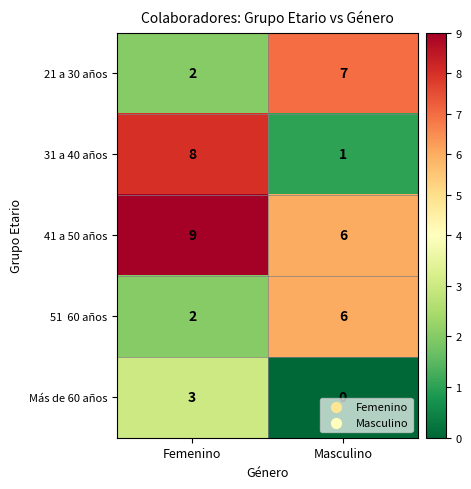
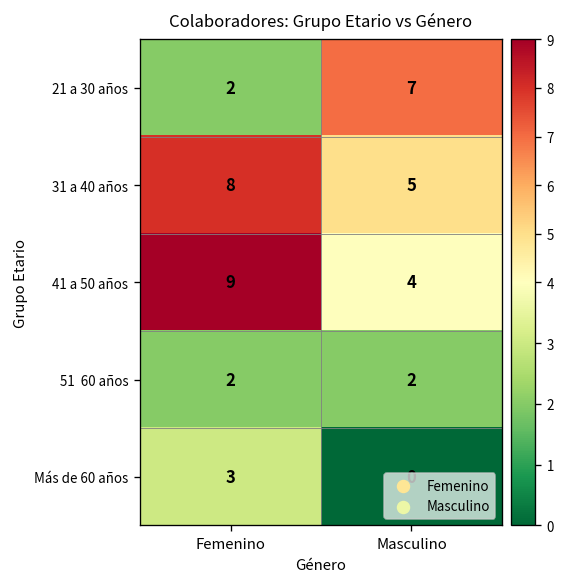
31 a 40 años, Masculino: 1 -> 5
41 a 50 años, Masculino: 6 -> 4
51 60 años, Masculino: 6 -> 2
